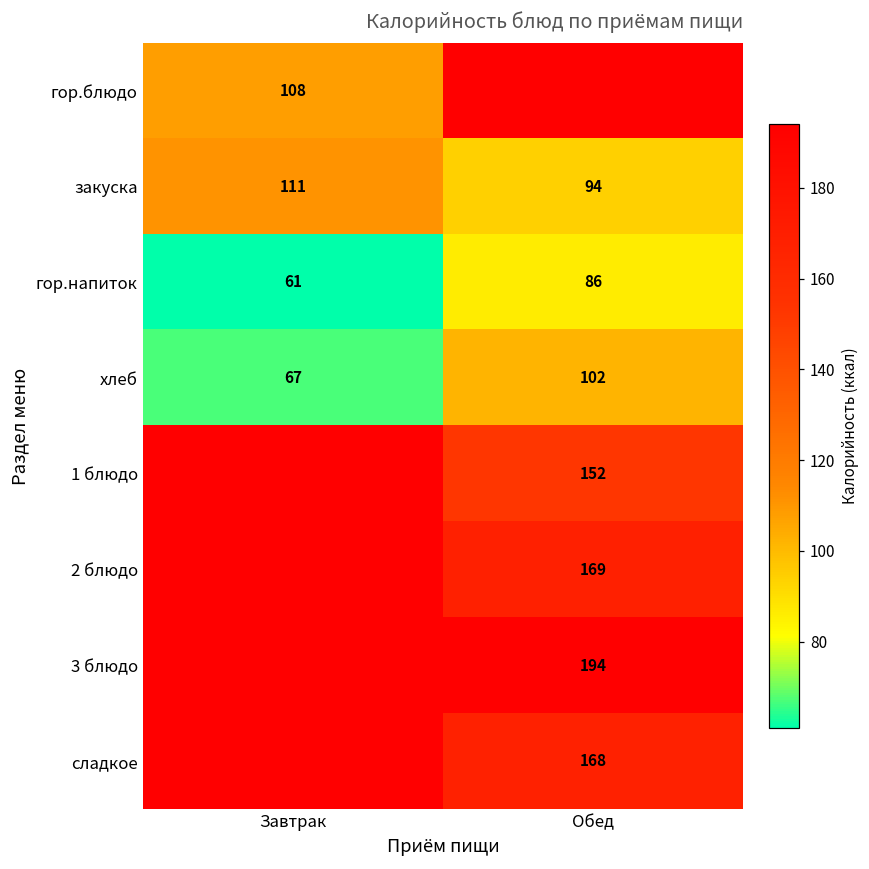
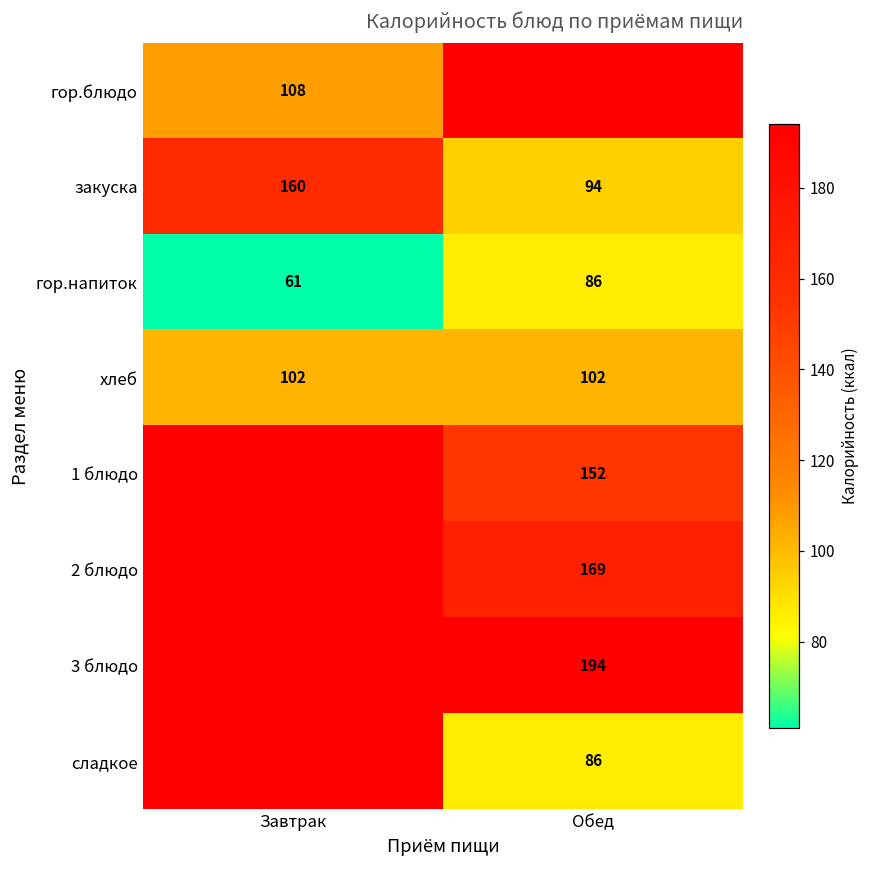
закуска, Завтрак: 111 -> 160
хлеб, Завтрак: 67 -> 102
сладкое, Обед: 168 -> 86
